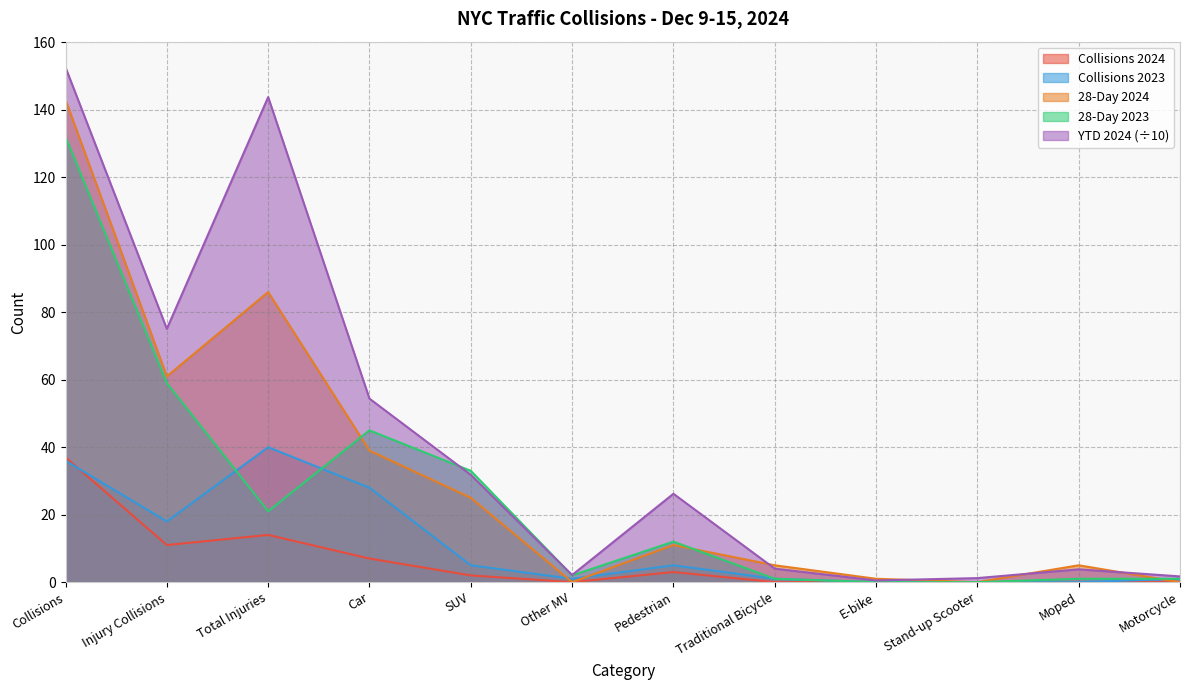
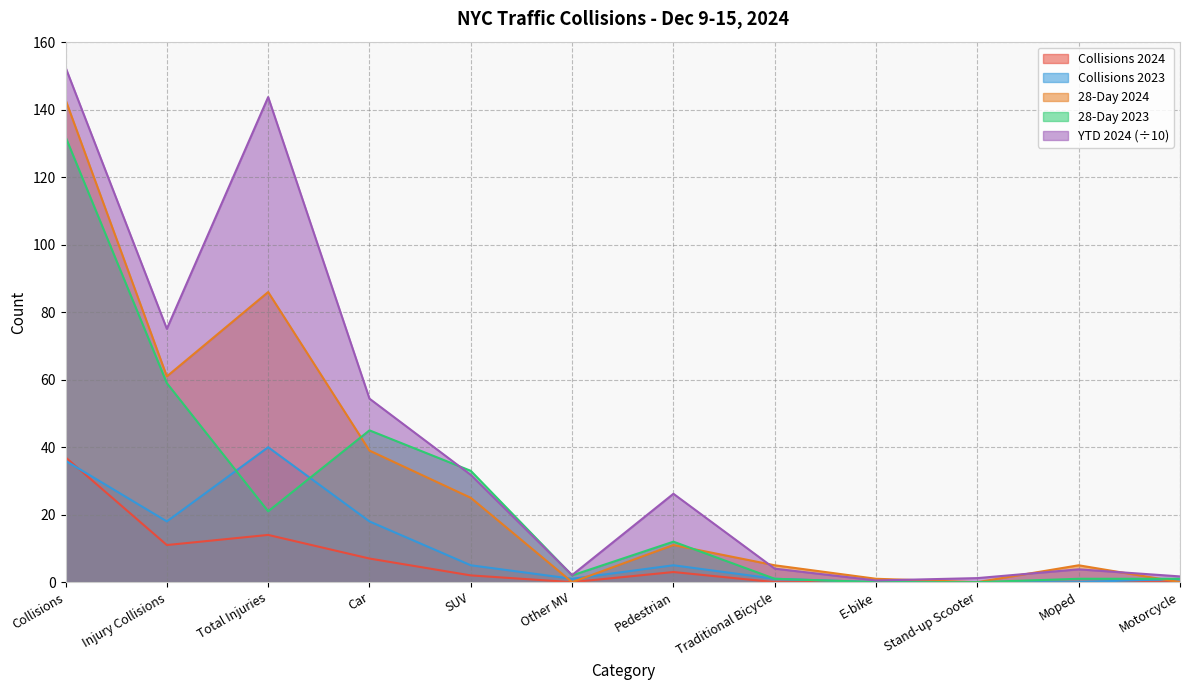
Collisions 2023, Car: 28 -> 18
